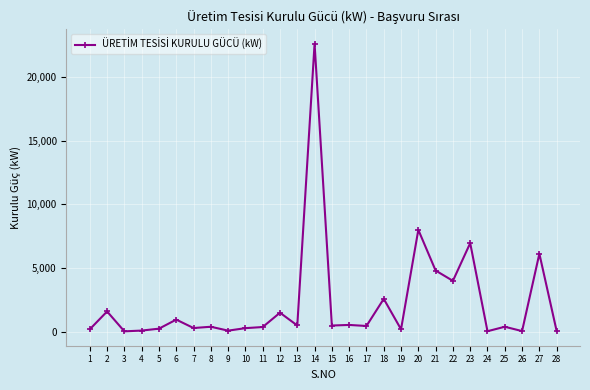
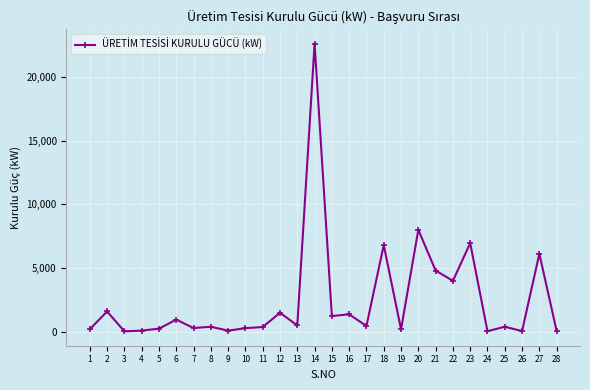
15: 500 -> 1,200
16: 500 -> 1,400
18: 2,600 -> 6,800
